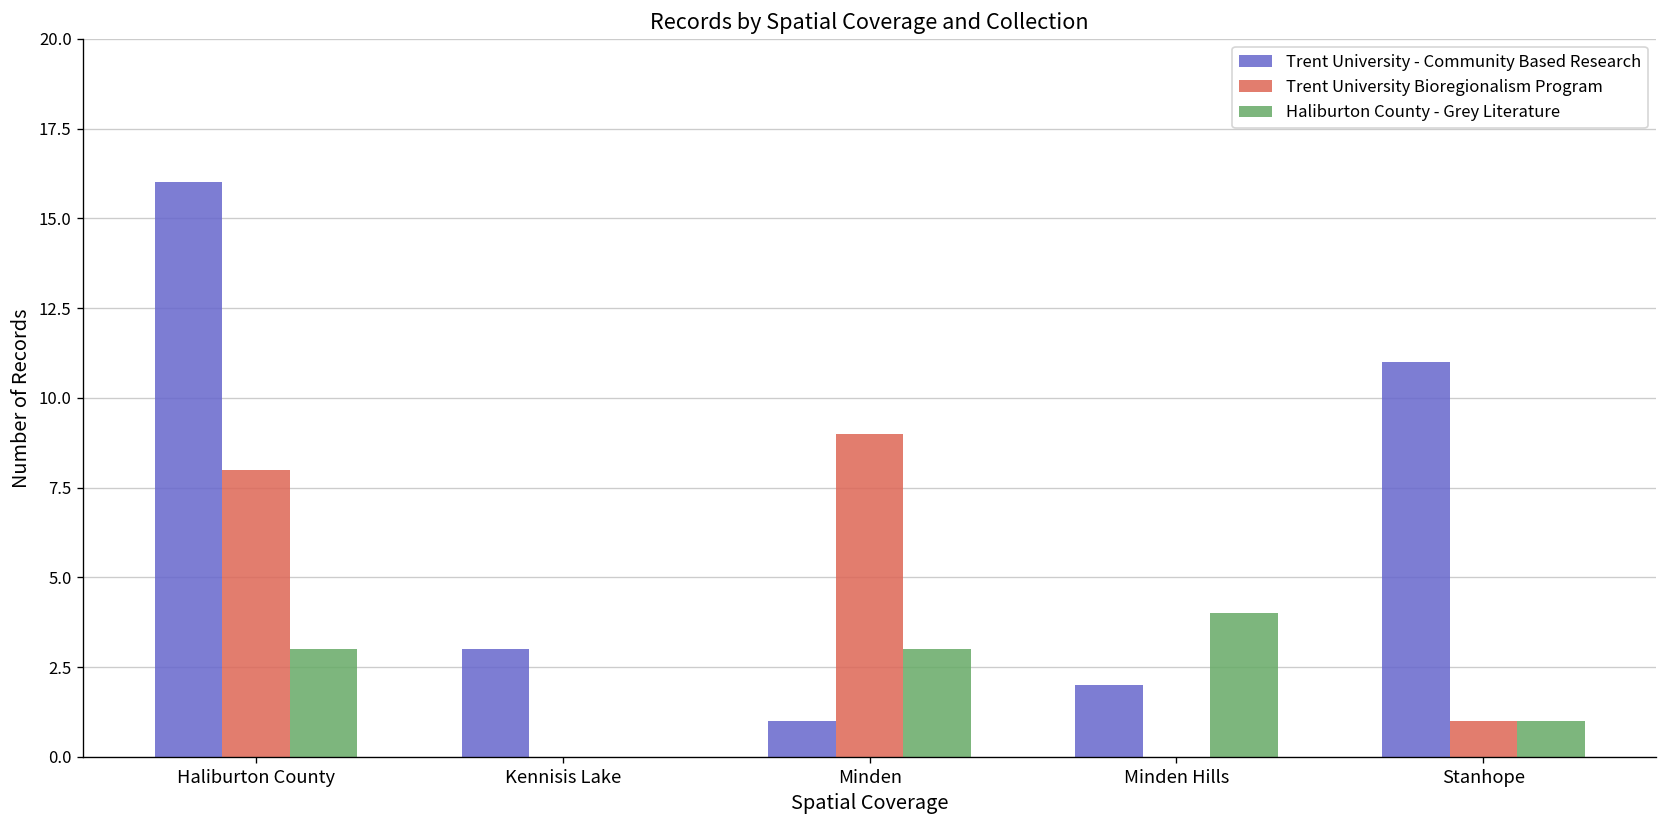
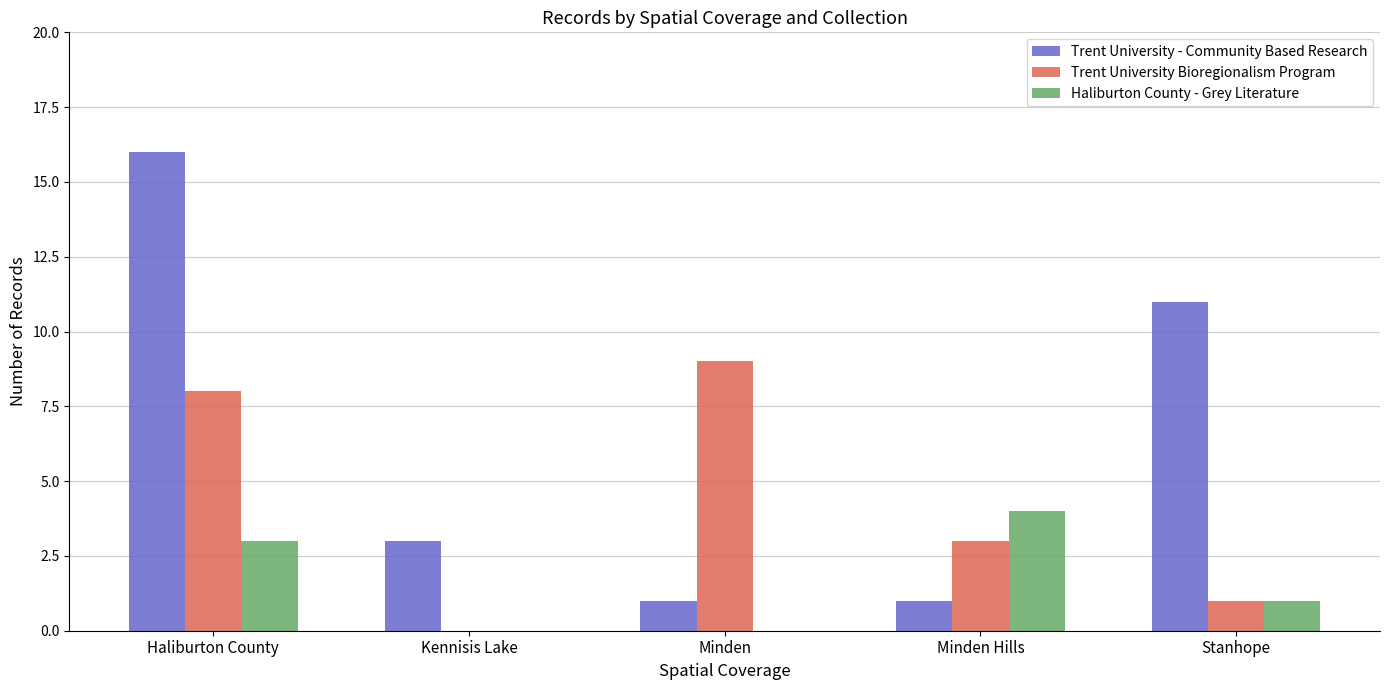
Haliburton County - Grey Literature, Minden: 3 -> 0
Trent University - Community Based Research, Minden Hills: 2 -> 1
Trent University Bioregionalism Program, Minden Hills: 0 -> 3
